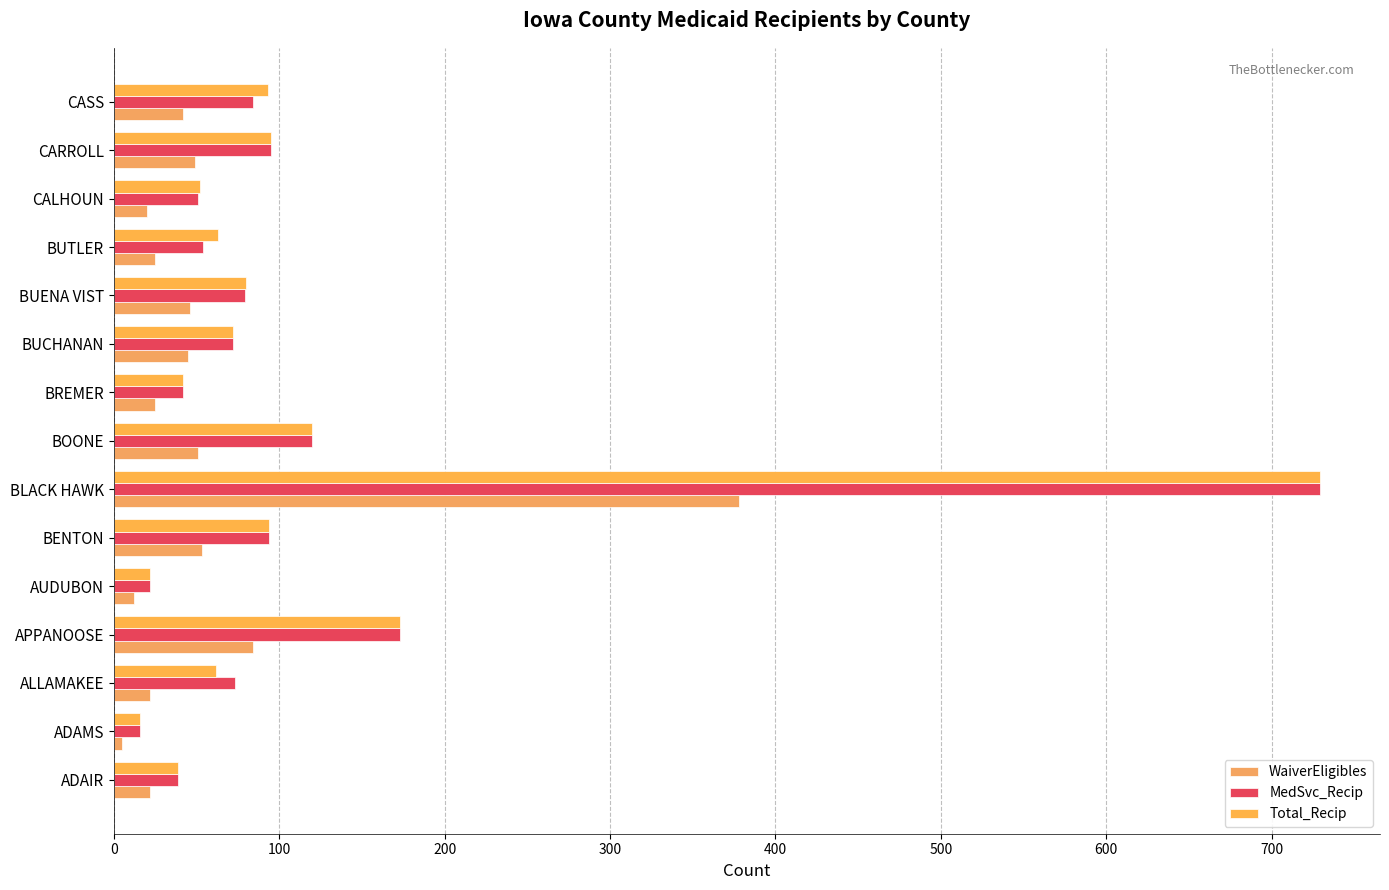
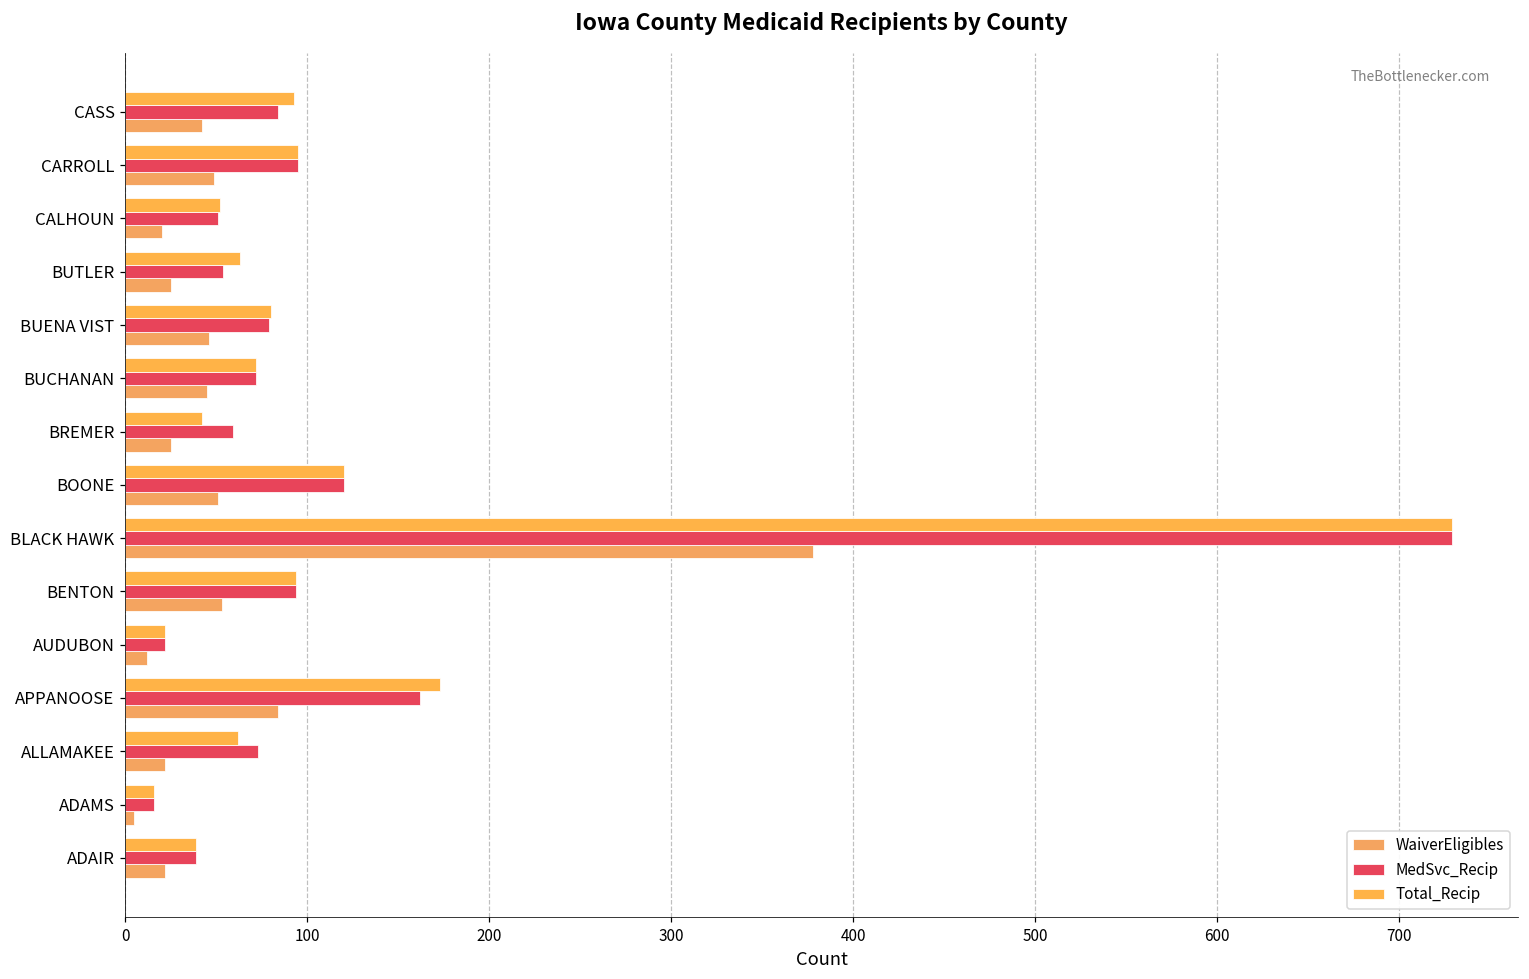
MedSvc_Recip, BREMER: 42 -> 59
MedSvc_Recip, APPANOOSE: 173 -> 162
